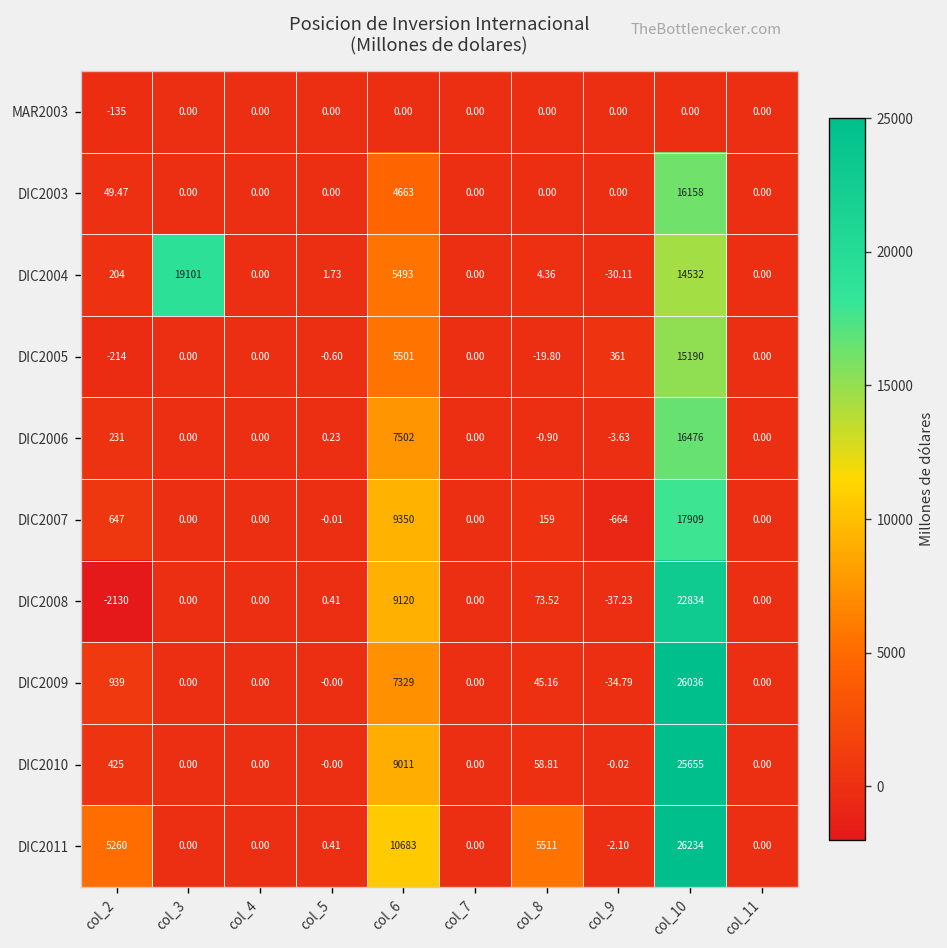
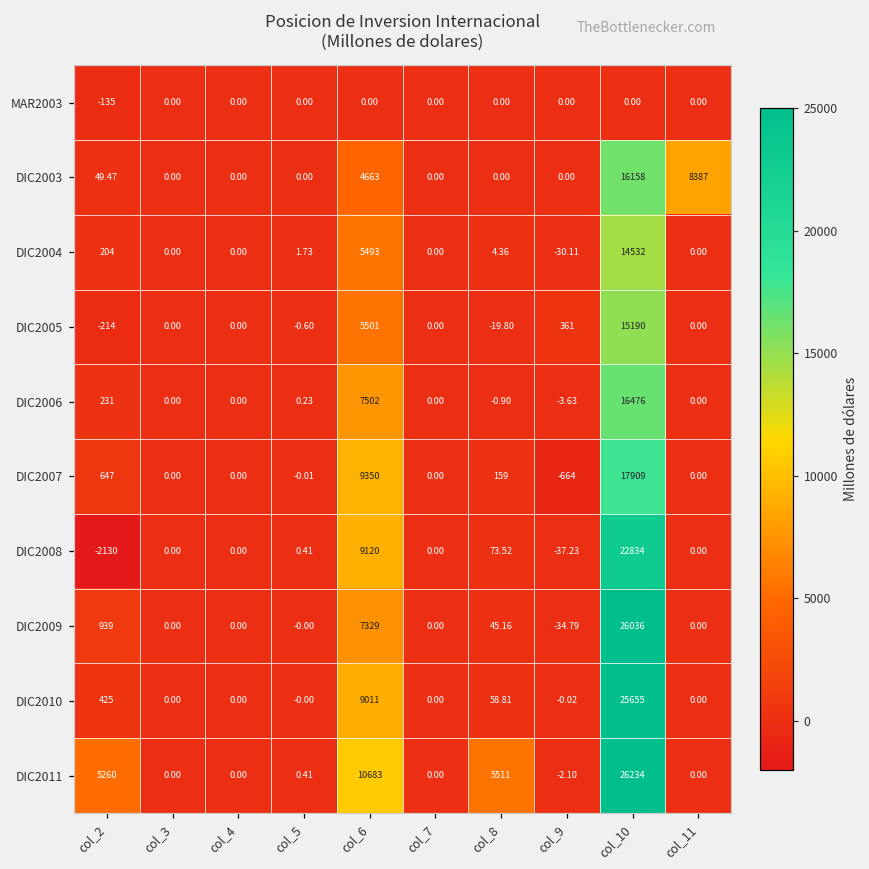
DIC2003, col_11: 0.00 -> 8387
DIC2004, col_3: 19101 -> 0.00
